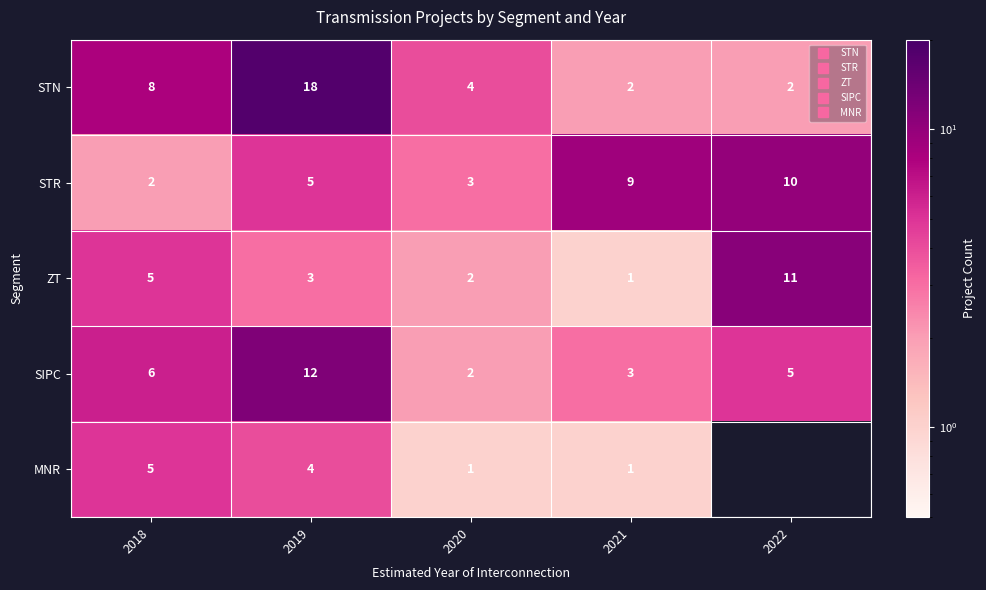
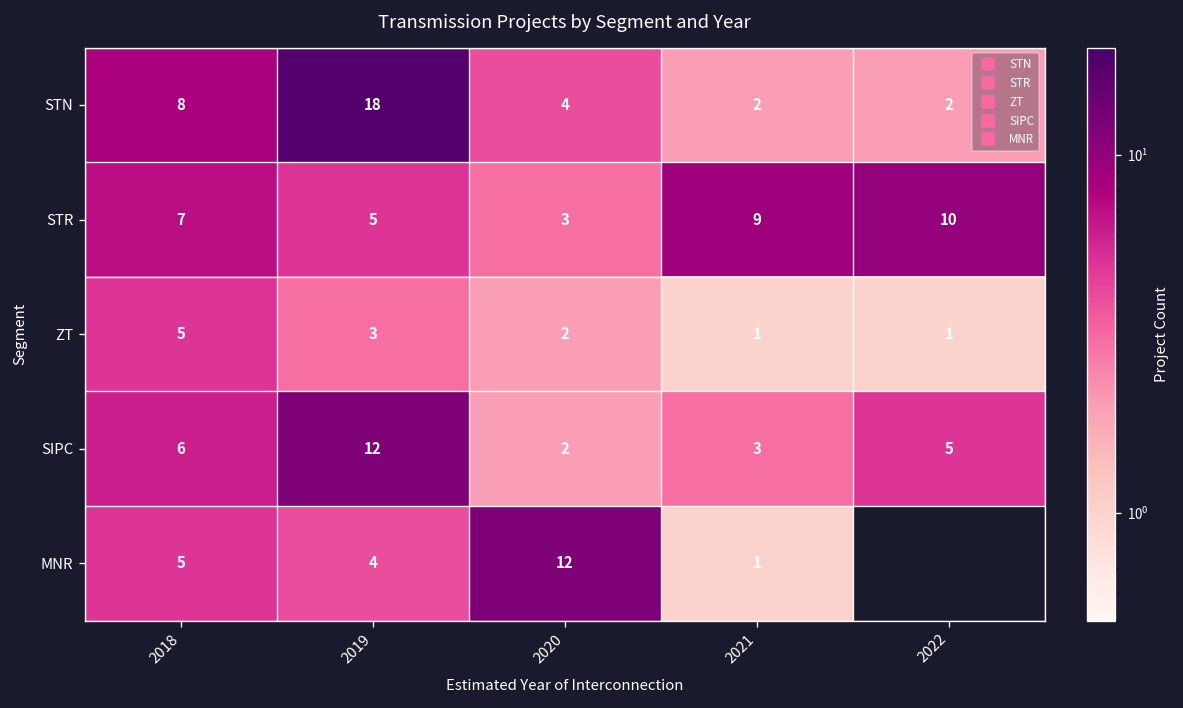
STR, 2018: 2 -> 7
ZT, 2022: 11 -> 1
MNR, 2020: 1 -> 12
